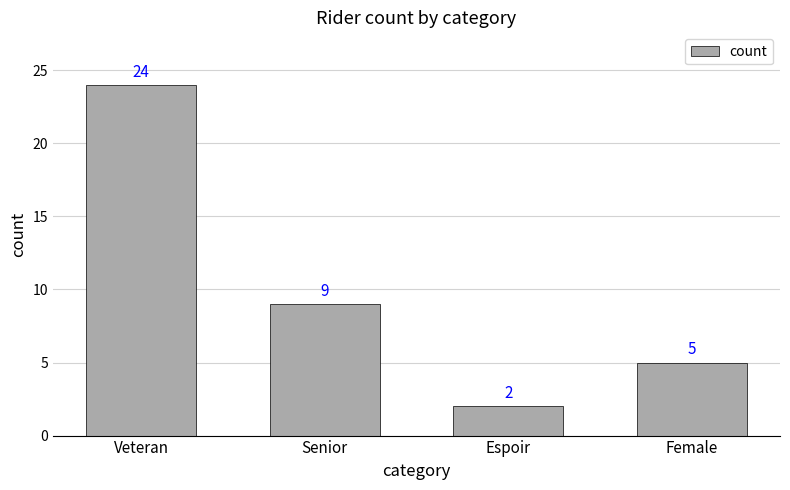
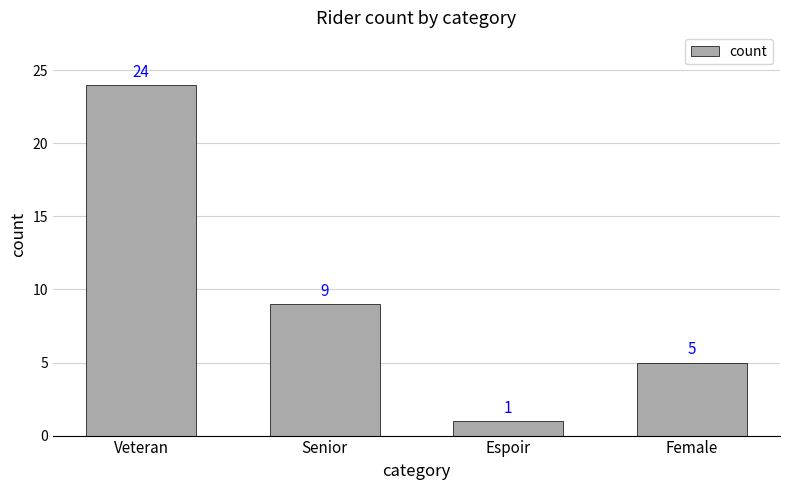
Espoir: 2 -> 1
